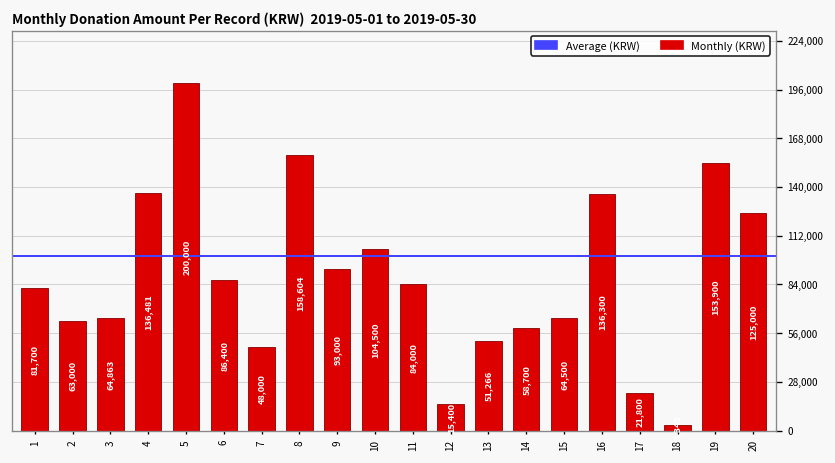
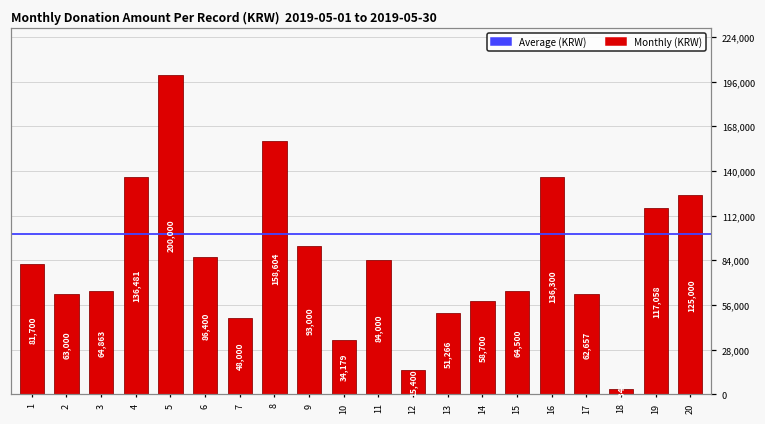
10: 104,500 -> 34,179
17: 21,800 -> 62,657
19: 153,900 -> 117,058
